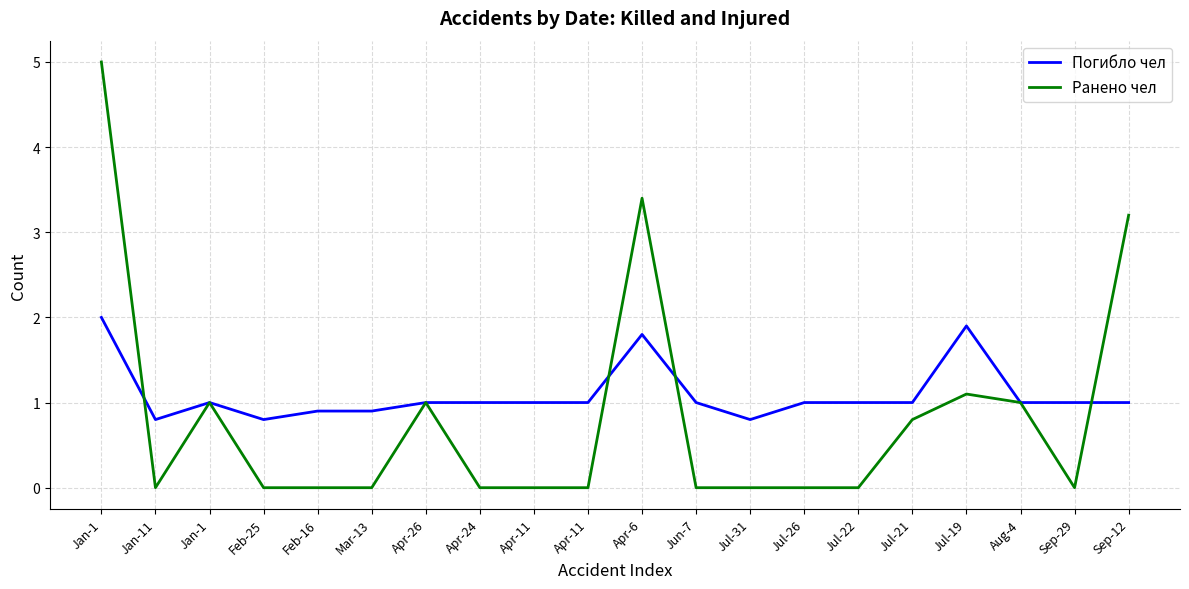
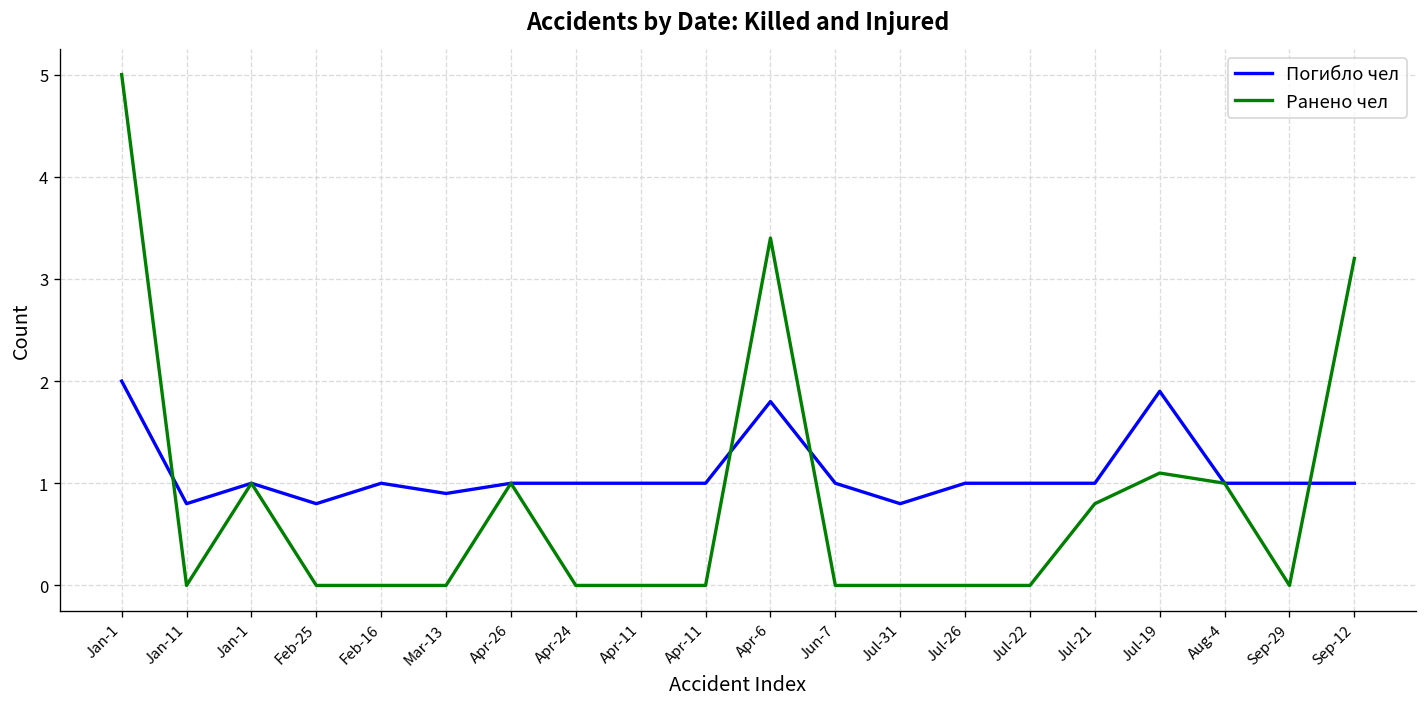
Погибло чел, Feb-16: 0.9 -> 1.0
